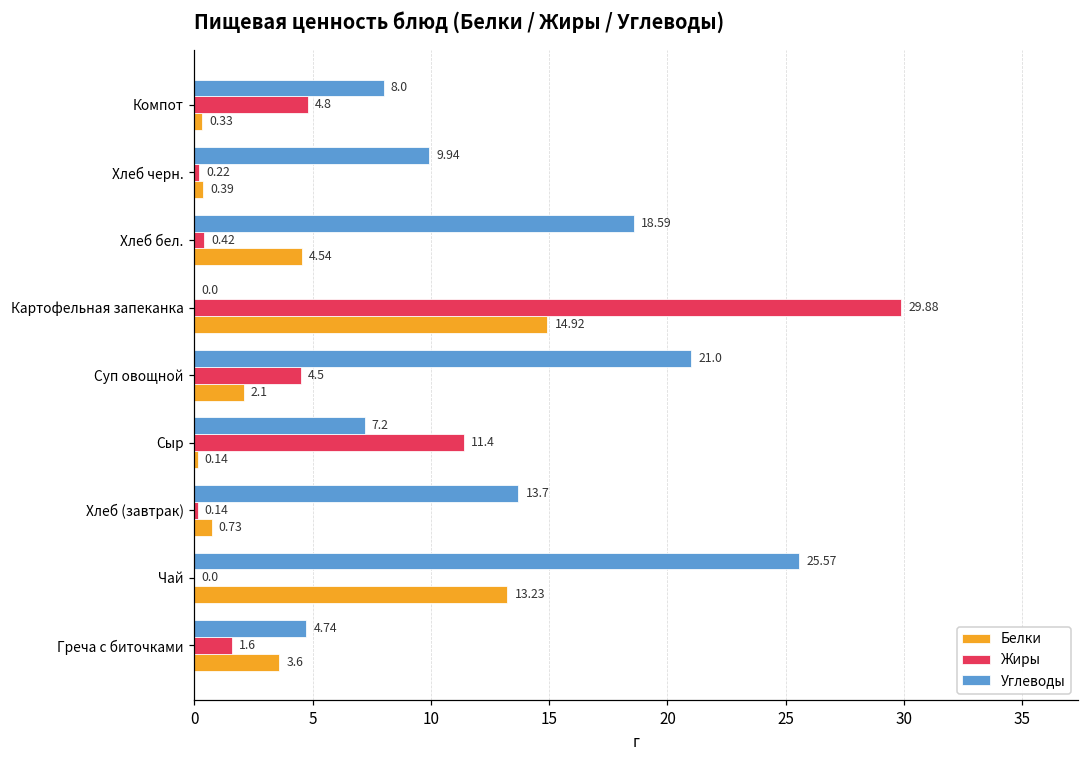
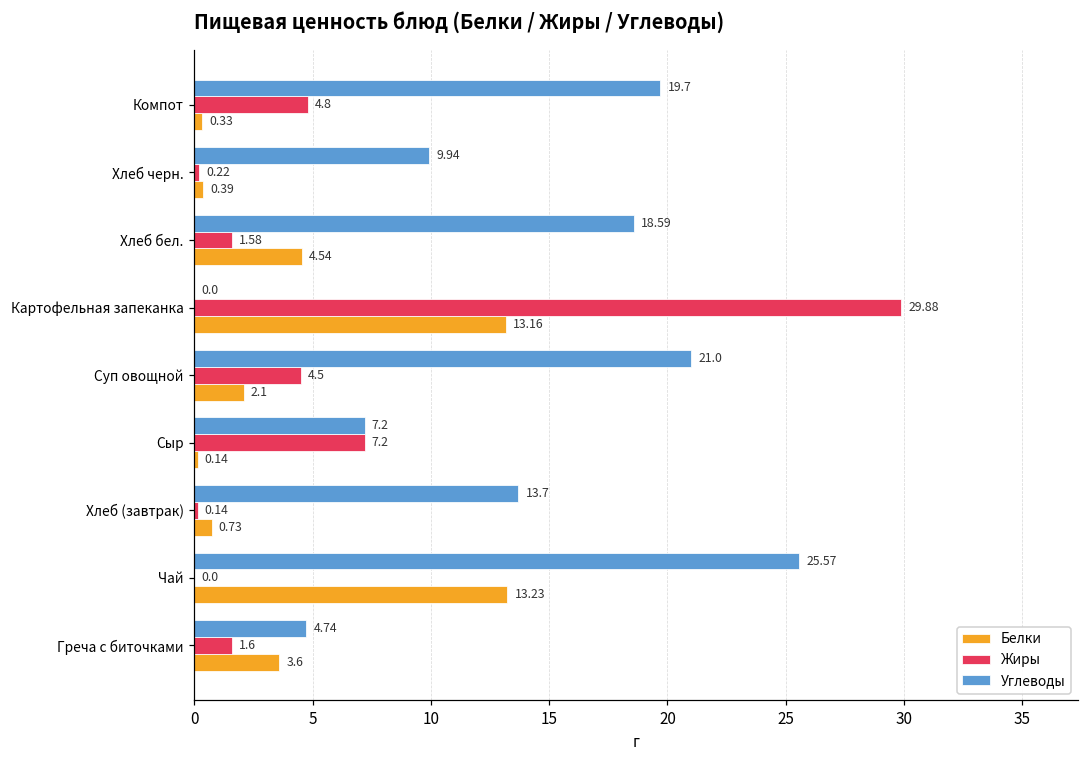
Углеводы, Компот: 8.0 -> 19.7
Жиры, Хлеб бел.: 0.42 -> 1.58
Белки, Картофельная запеканка: 14.92 -> 13.16
Жиры, Сыр: 11.4 -> 7.2
